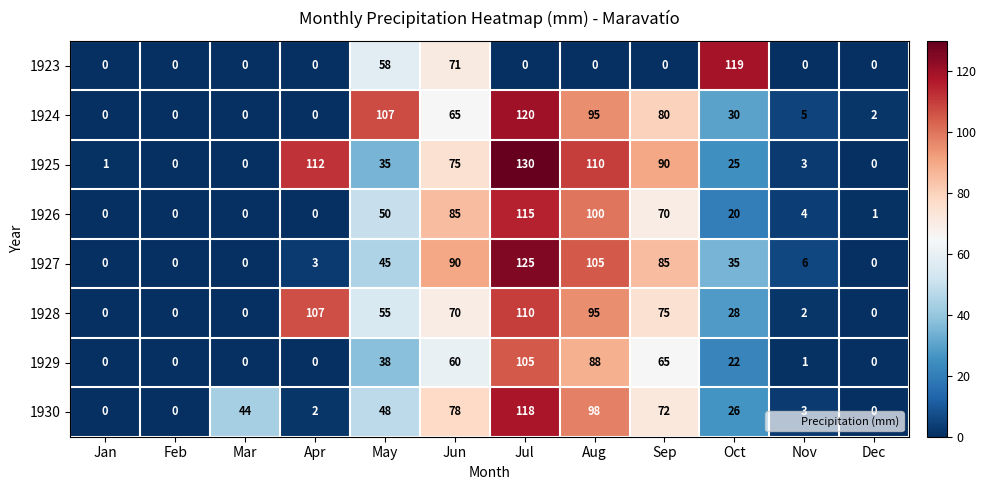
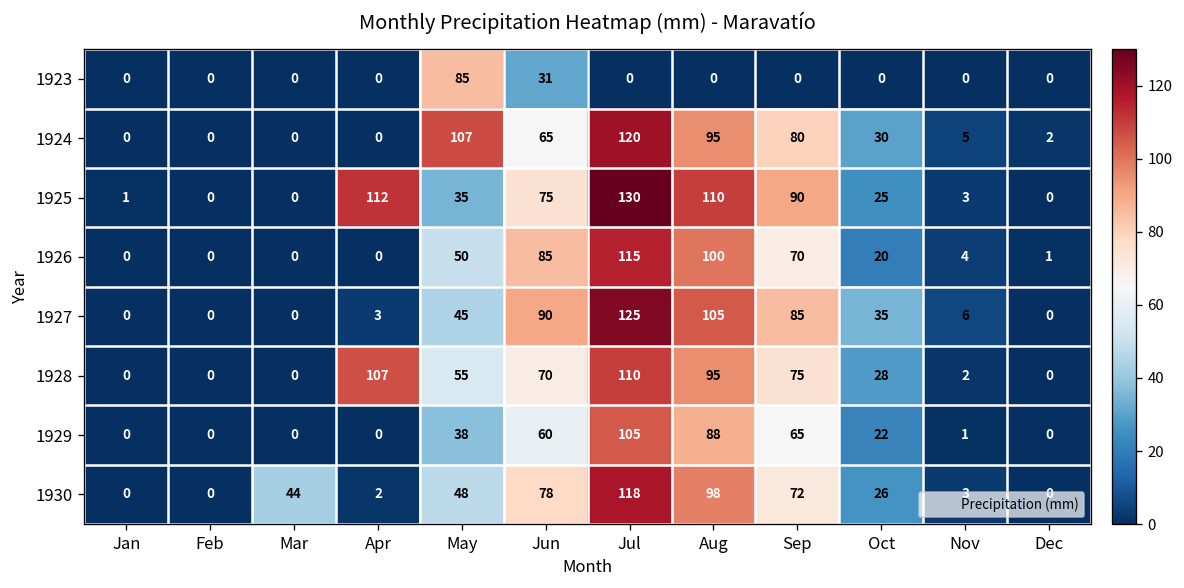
1923, May: 58 -> 85
1923, Jun: 71 -> 31
1923, Oct: 119 -> 0
